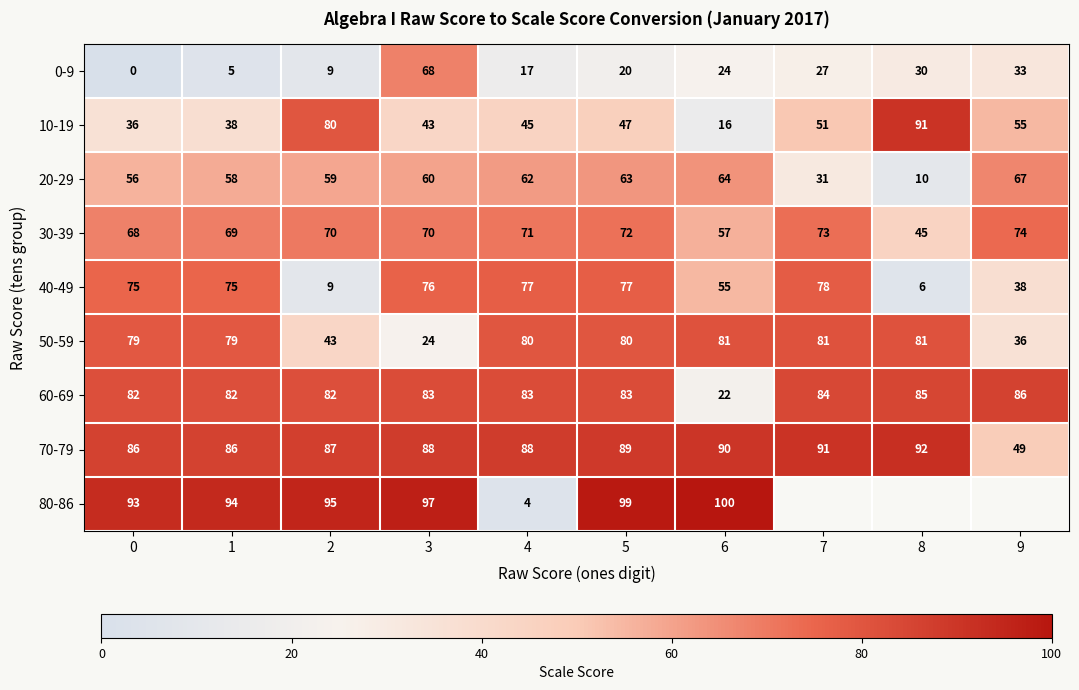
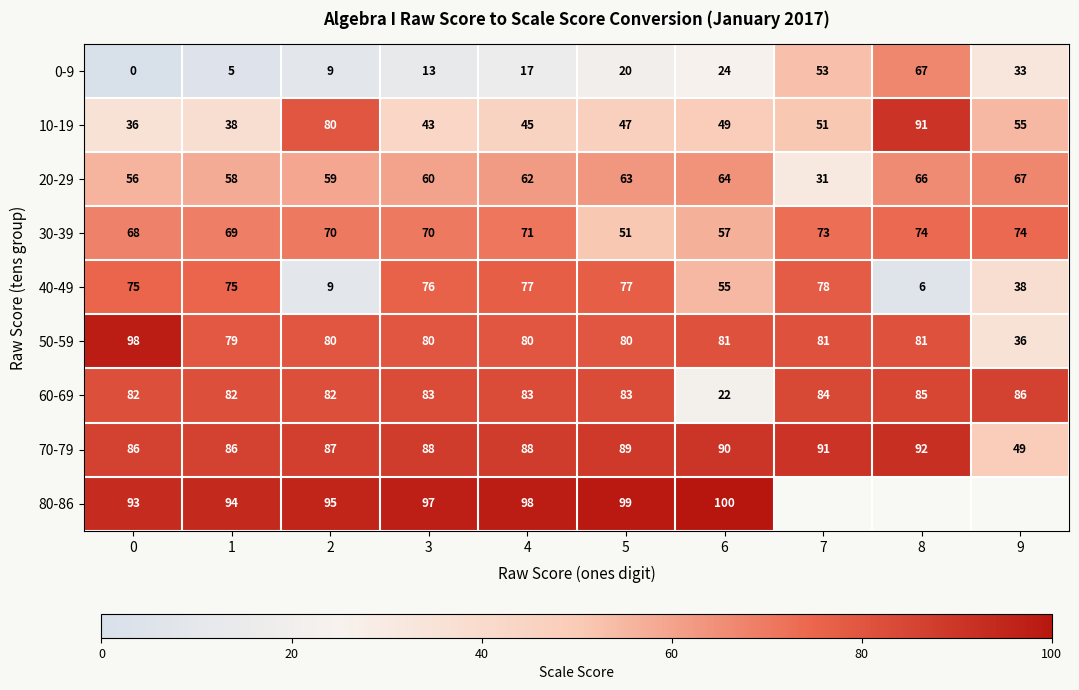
0-9, 3: 68 -> 13
0-9, 7: 27 -> 53
0-9, 8: 30 -> 67
10-19, 6: 16 -> 49
20-29, 8: 10 -> 66
30-39, 5: 72 -> 51
30-39, 8: 45 -> 74
50-59, 0: 79 -> 98
50-59, 2: 43 -> 80
50-59, 3: 24 -> 80
80-86, 4: 4 -> 98
